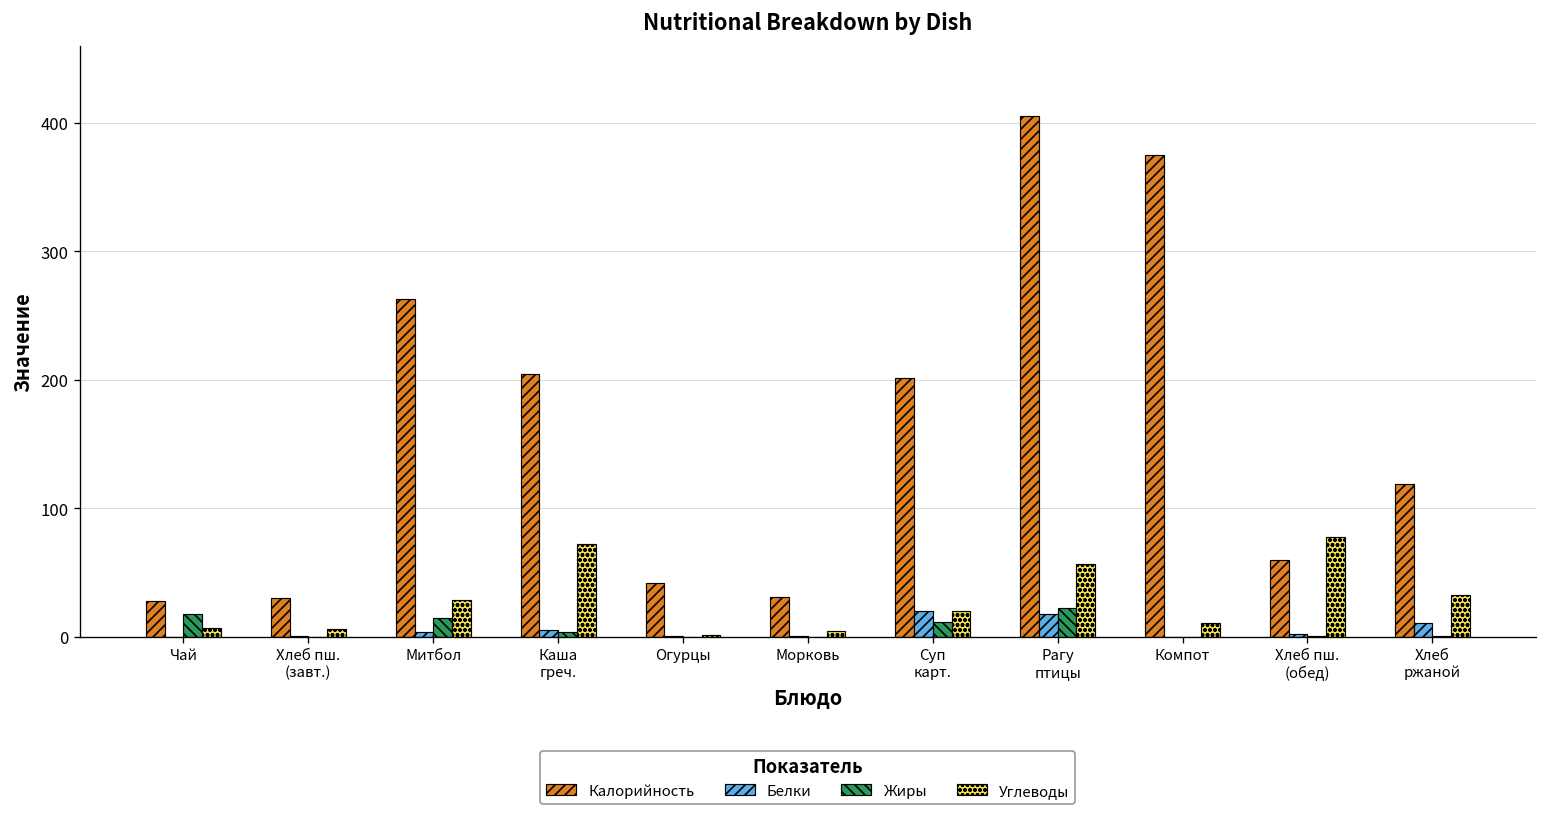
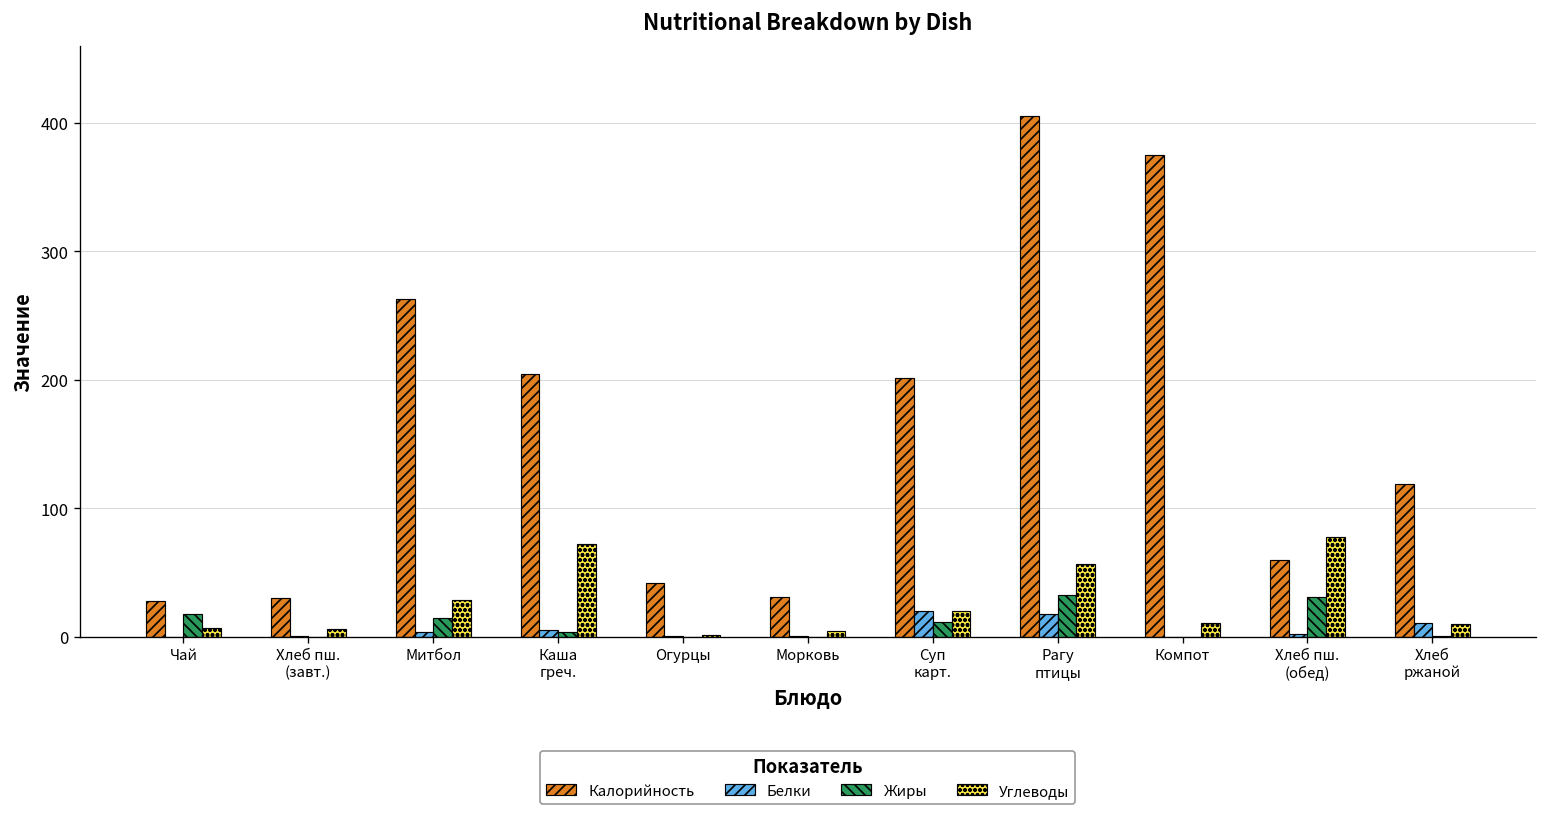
Жиры, Рагу птицы: 22 -> 32
Жиры, Хлеб пш. (обед): 0 -> 31
Углеводы, Хлеб ржаной: 33 -> 10
